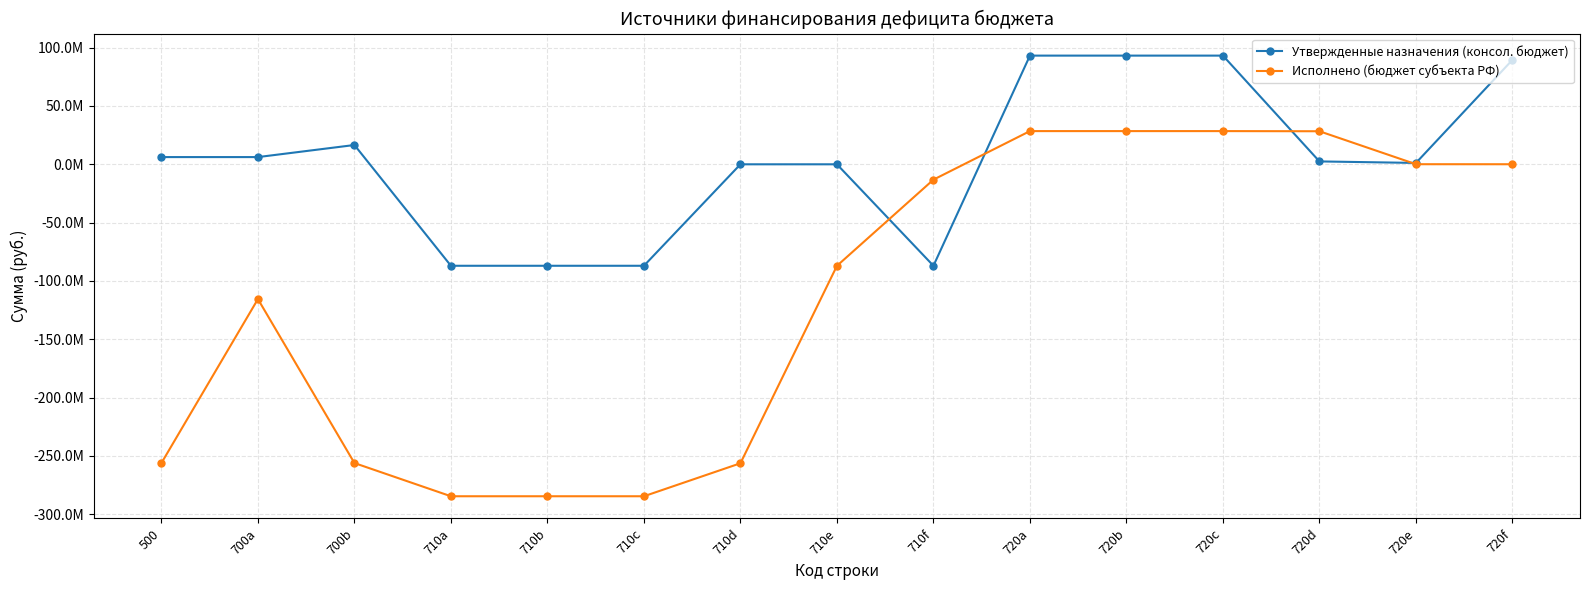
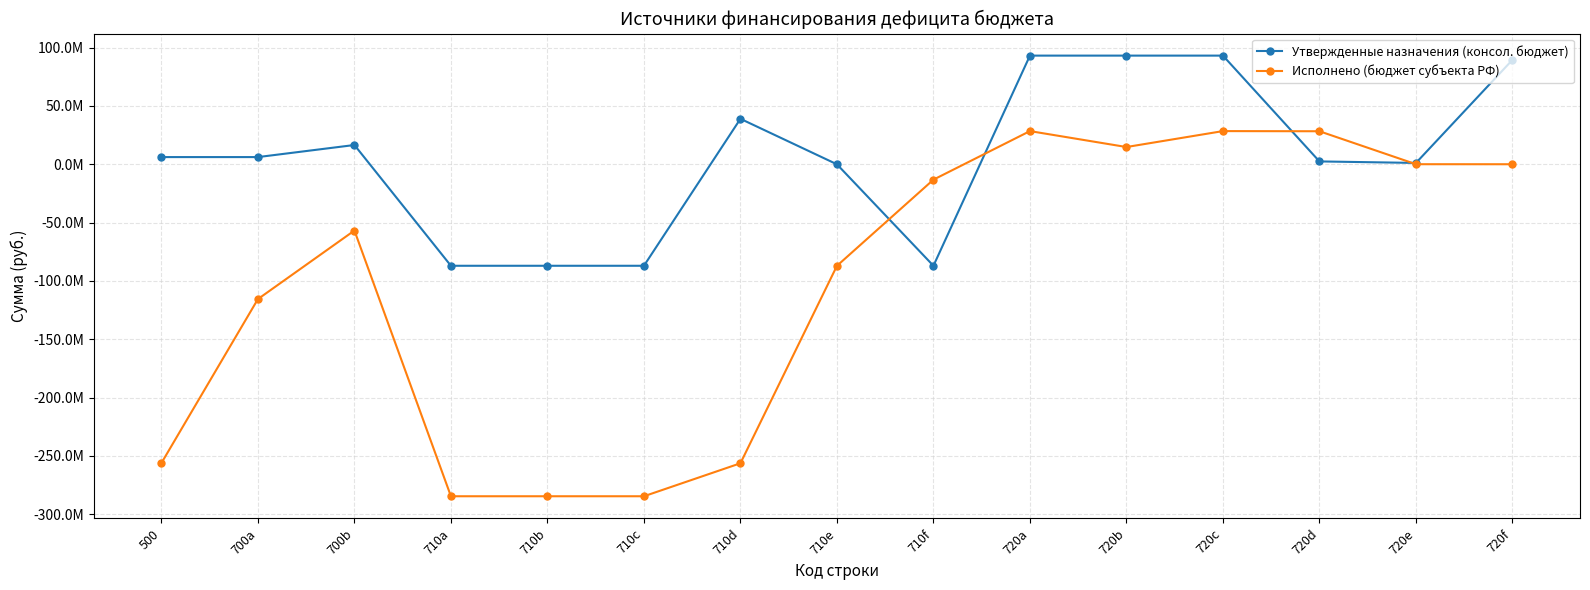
Исполнено (бюджет субъекта РФ), 700b: -256000000 -> -57000000
Утвержденные назначения (консол. бюджет), 710d: 0 -> 39000000
Исполнено (бюджет субъекта РФ), 720b: 28000000 -> 15000000
